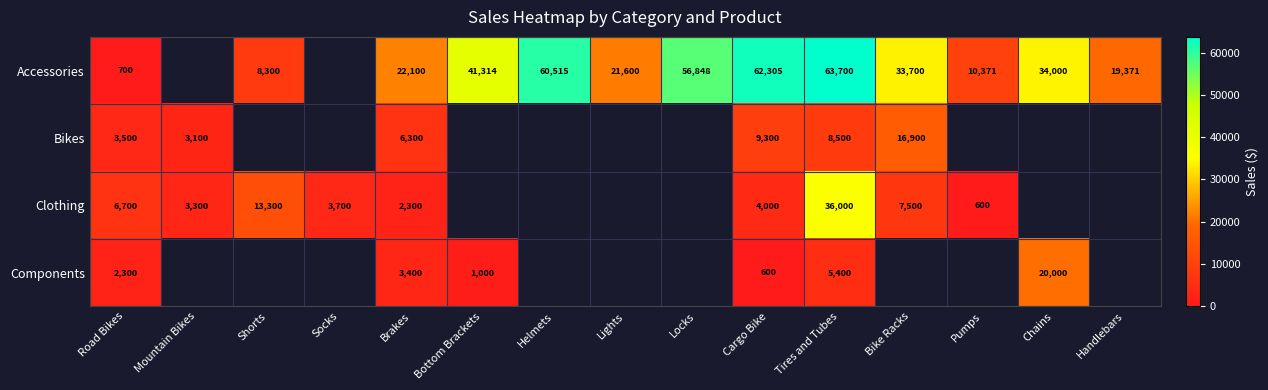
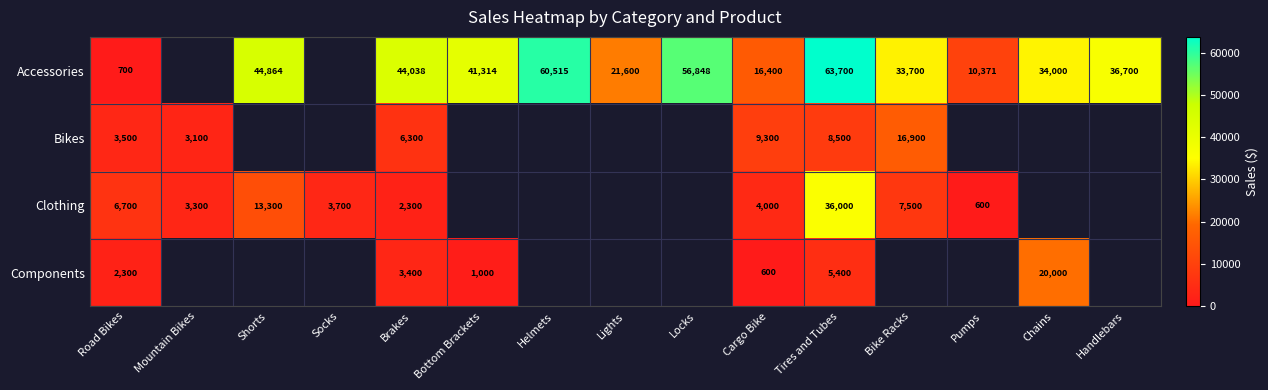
Accessories, Shorts: 8,300 -> 44,864
Accessories, Brakes: 22,100 -> 44,038
Accessories, Cargo Bike: 62,305 -> 16,400
Accessories, Handlebars: 19,371 -> 36,700
